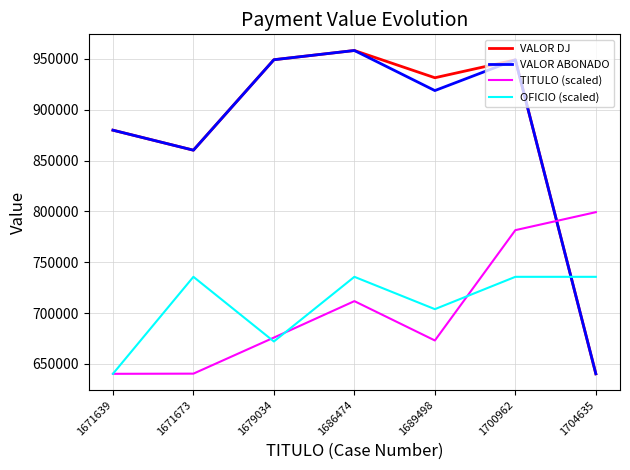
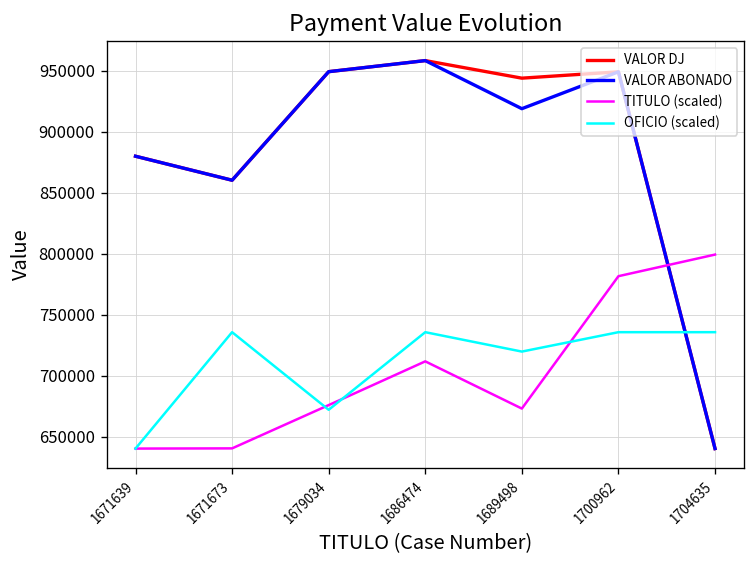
VALOR DJ, 1689498: 931000 -> 944000
OFICIO (scaled), 1689498: 704000 -> 720000
